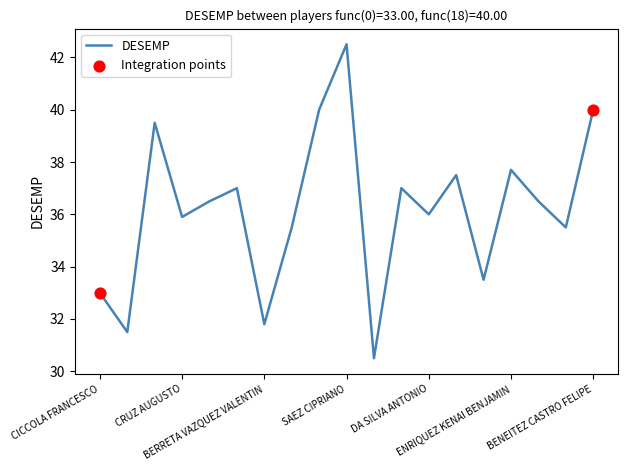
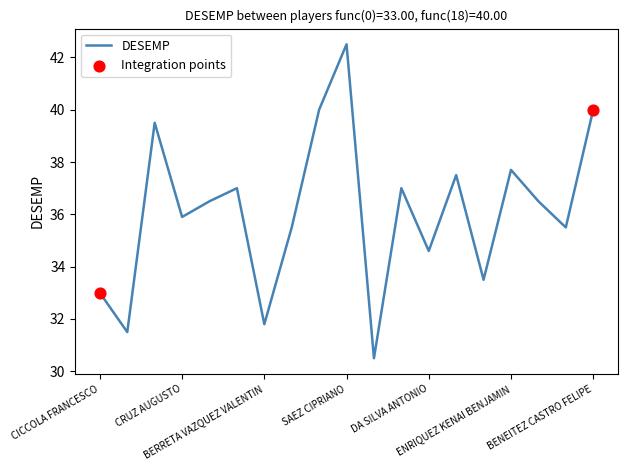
DESEMP, DA SILVA ANTONIO: 36.0 -> 34.6
